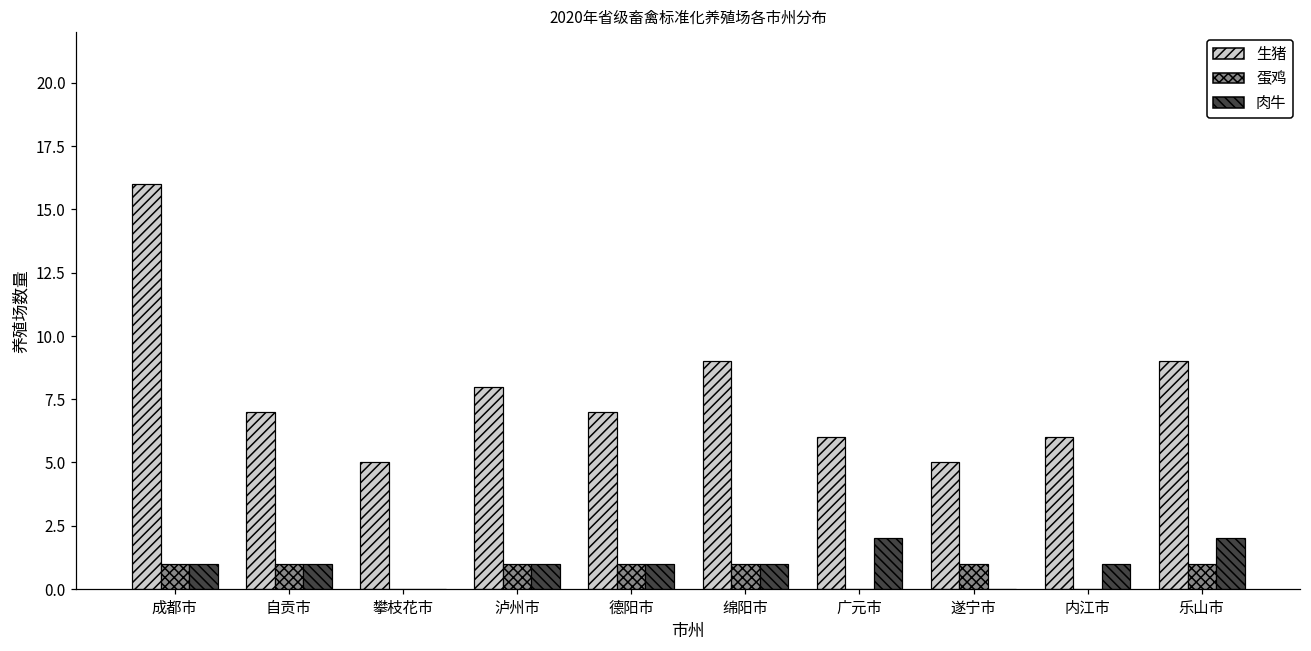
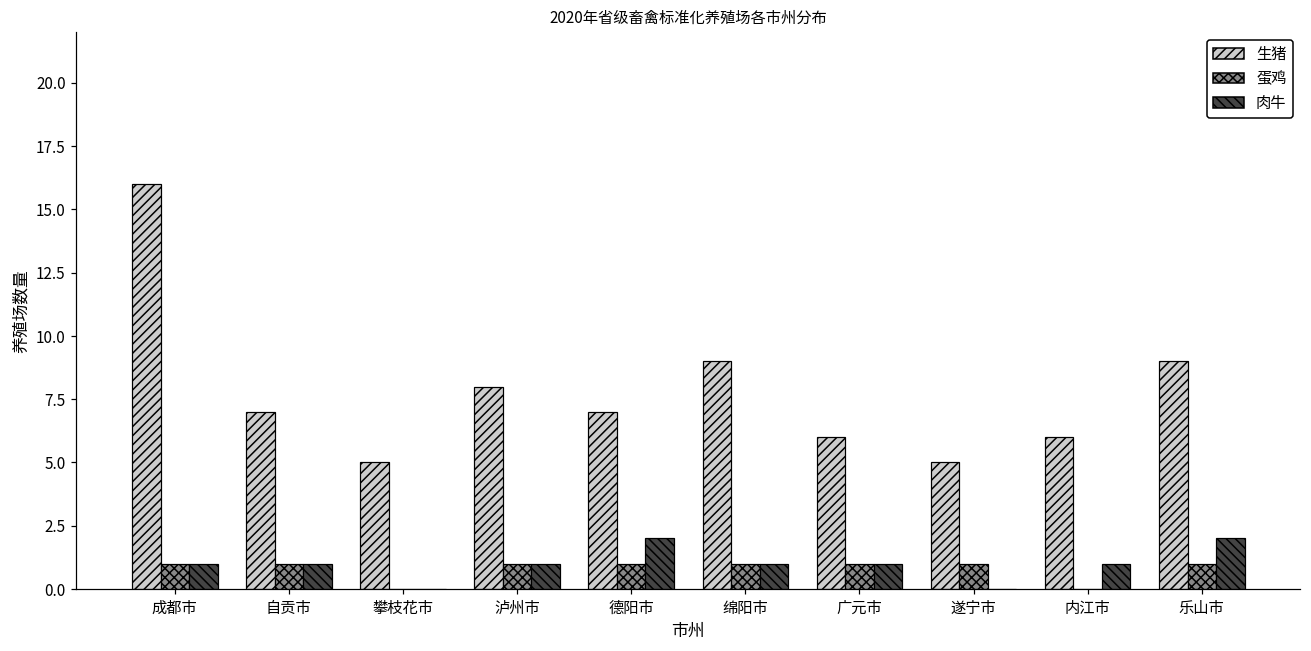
肉牛, 德阳市: 1 -> 2
蛋鸡, 广元市: 0 -> 1
肉牛, 广元市: 2 -> 1
